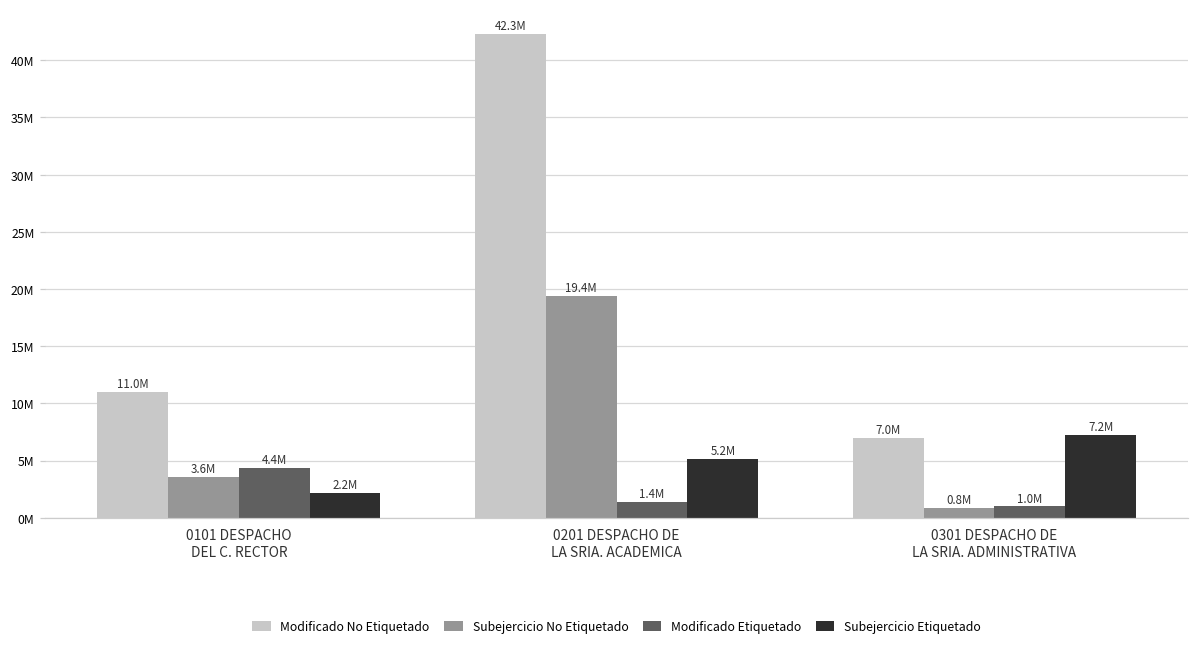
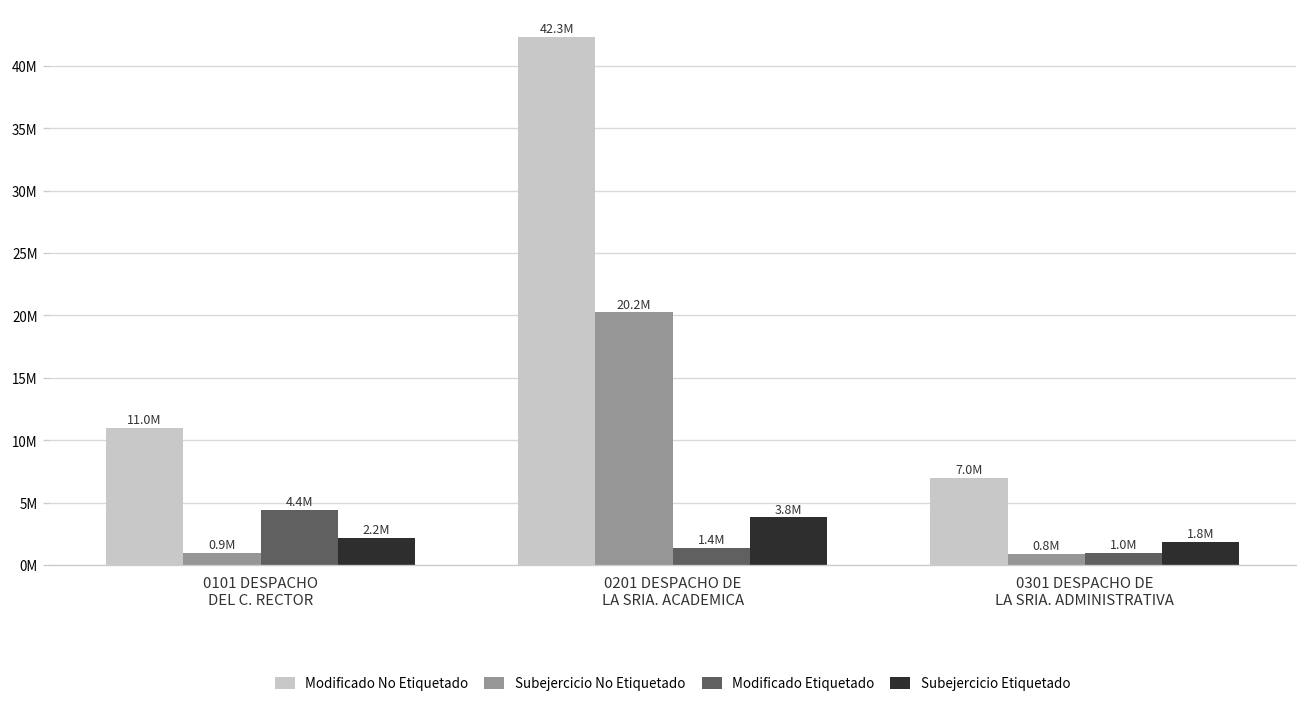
Subejercicio No Etiquetado, 0101 DESPACHO DEL C. RECTOR: 3.6M -> 0.9M
Subejercicio No Etiquetado, 0201 DESPACHO DE LA SRIA. ACADEMICA: 19.4M -> 20.2M
Subejercicio Etiquetado, 0201 DESPACHO DE LA SRIA. ACADEMICA: 5.2M -> 3.8M
Subejercicio Etiquetado, 0301 DESPACHO DE LA SRIA. ADMINISTRATIVA: 7.2M -> 1.8M
